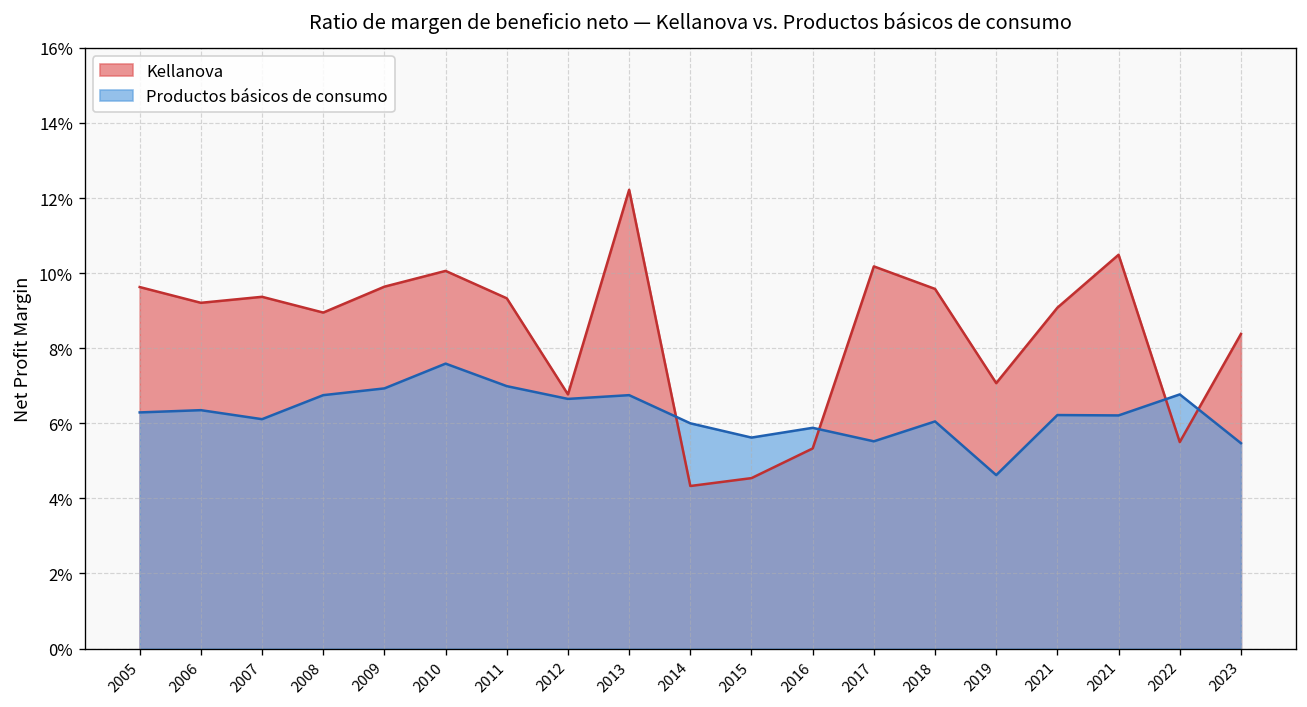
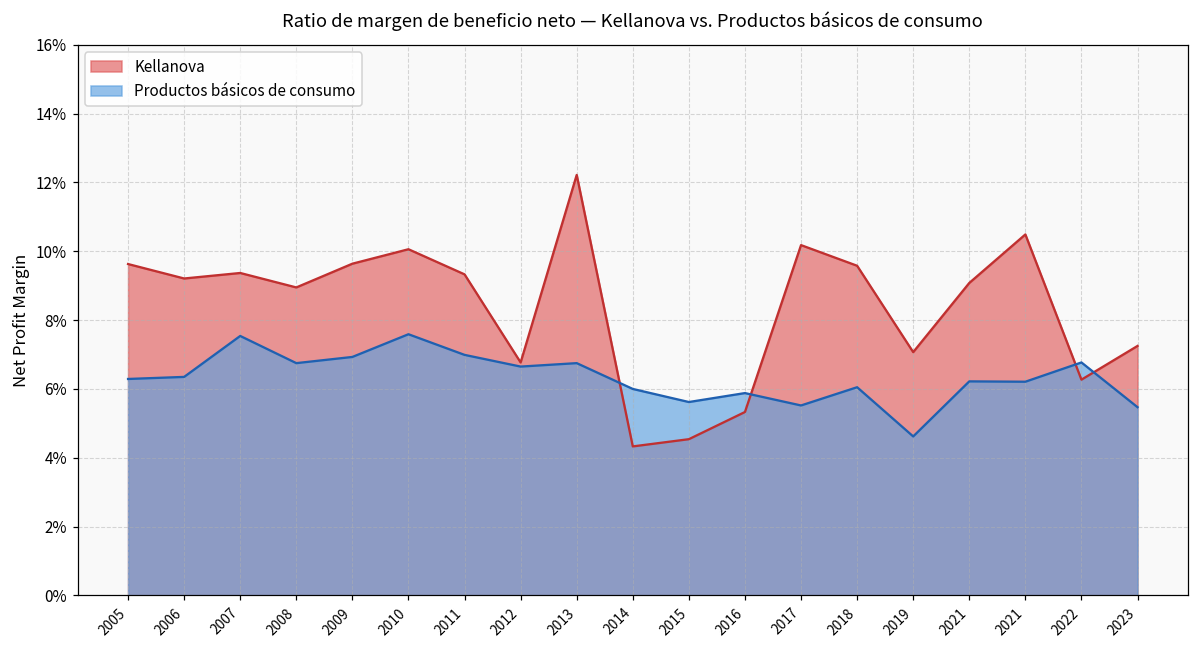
Productos básicos de consumo, 2007: 6.1% -> 7.5%
Kellanova, 2022: 5.5% -> 6.3%
Kellanova, 2023: 8.4% -> 7.2%
